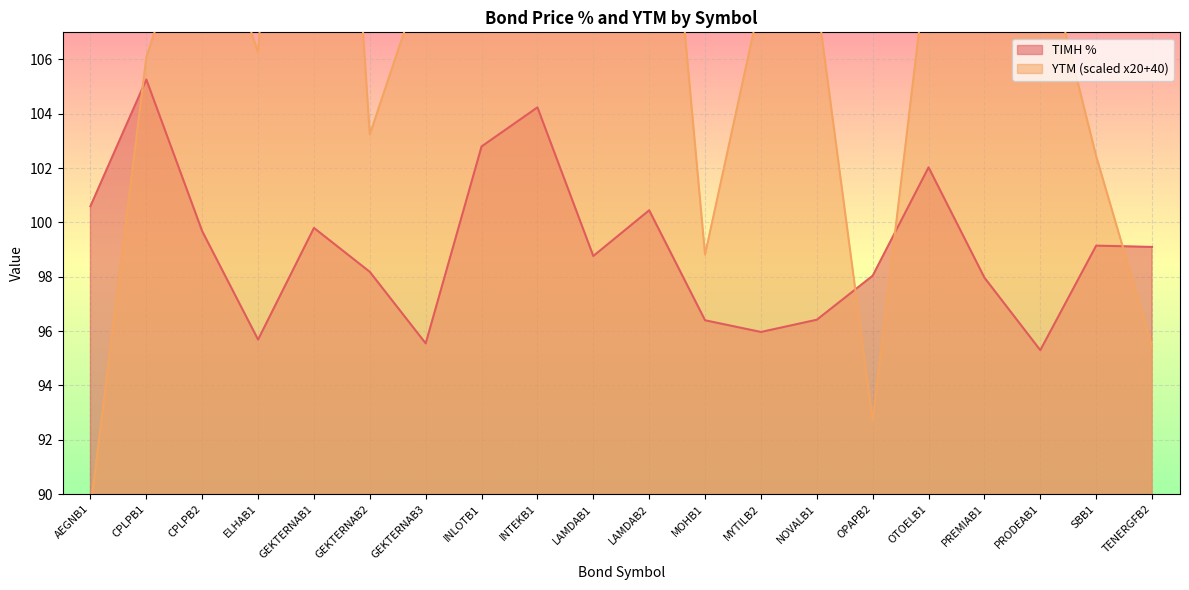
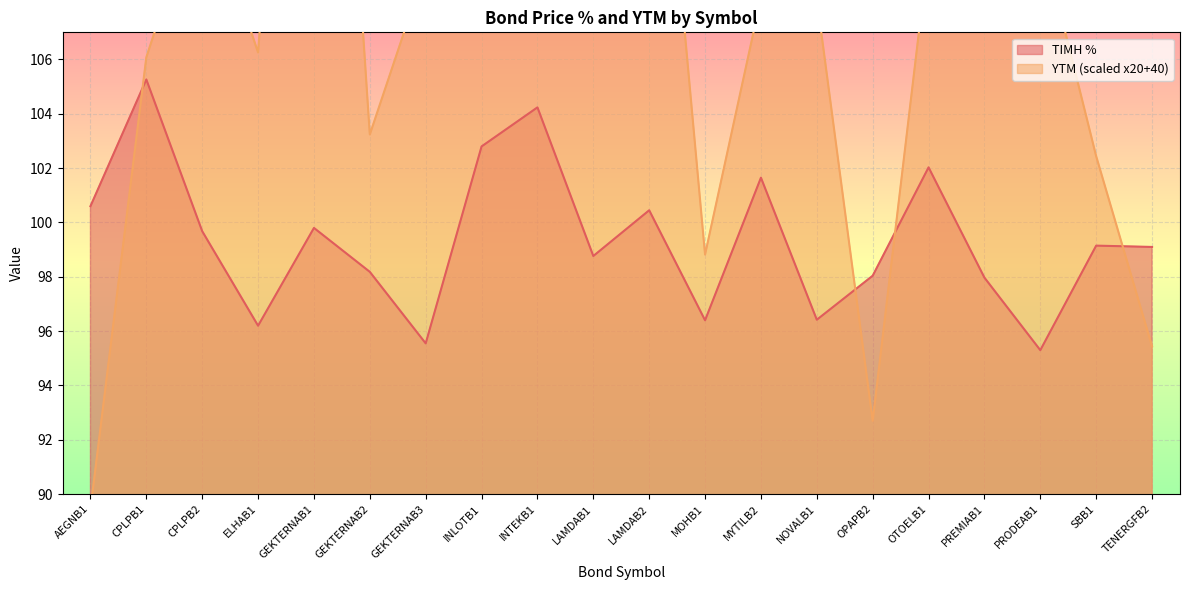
ΤΙΜΗ %, ELHAB1: 95.7 -> 96.2
ΤΙΜΗ %, MYTILB2: 96.0 -> 101.7
